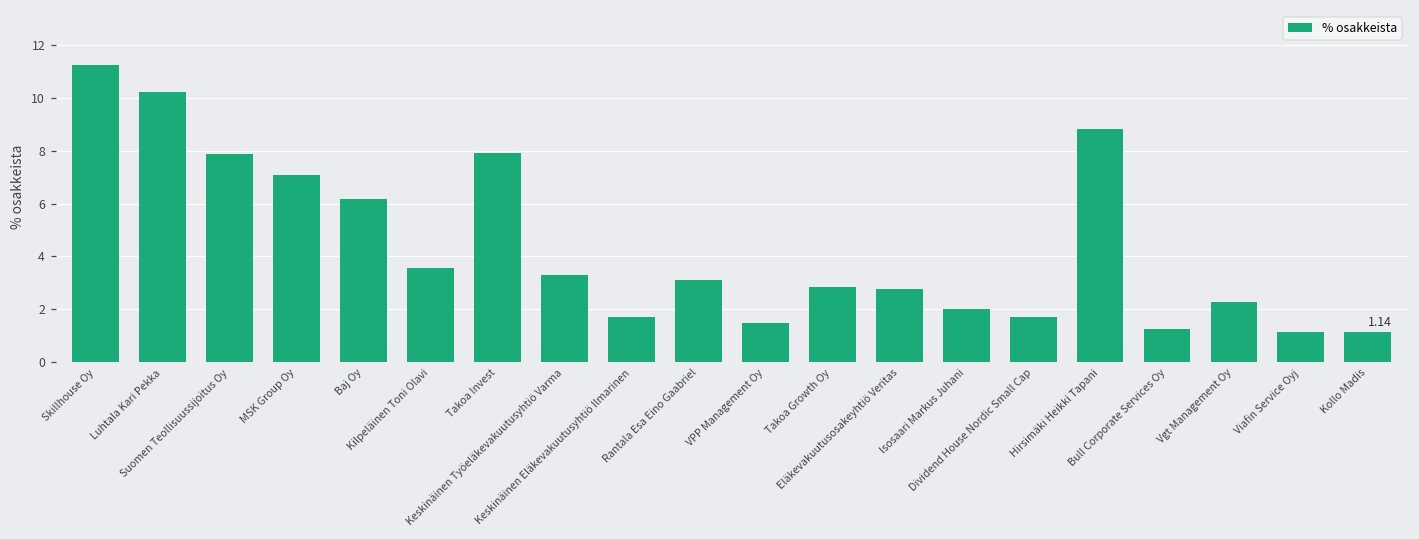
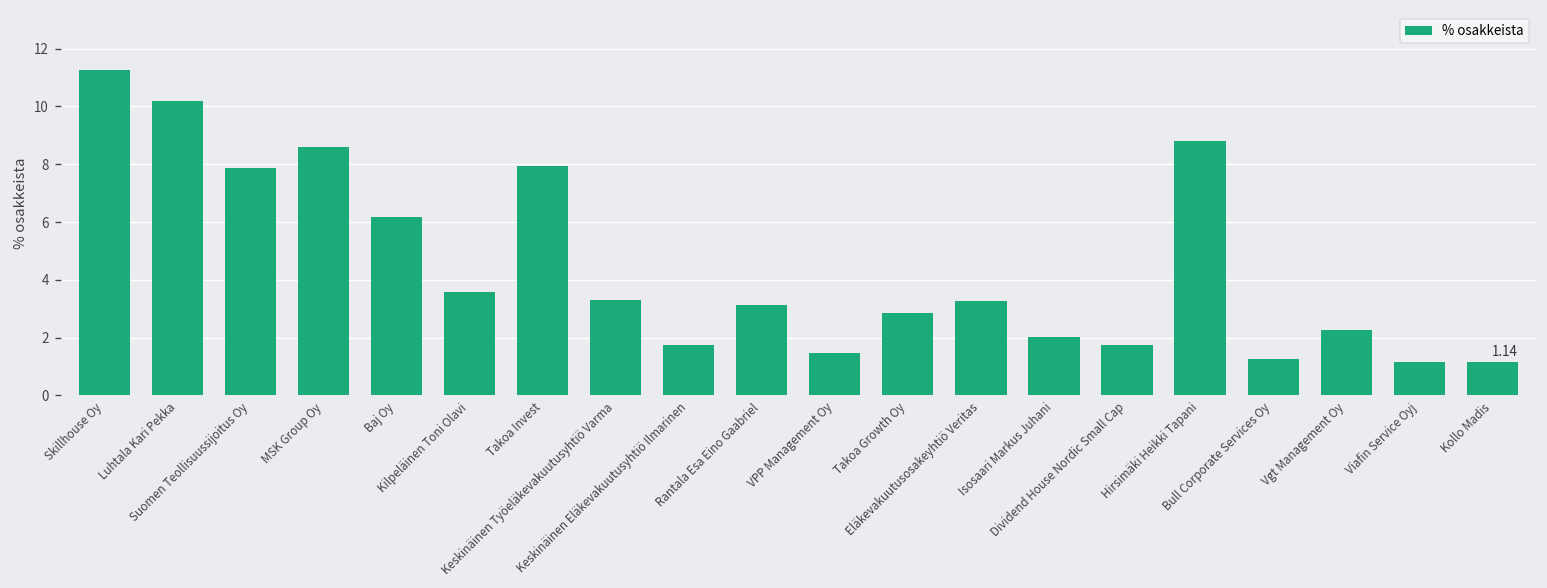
MSK Group Oy: 7.1 -> 8.6
Eläkevakuutusosakeyhtiö Veritas: 2.8 -> 3.3
